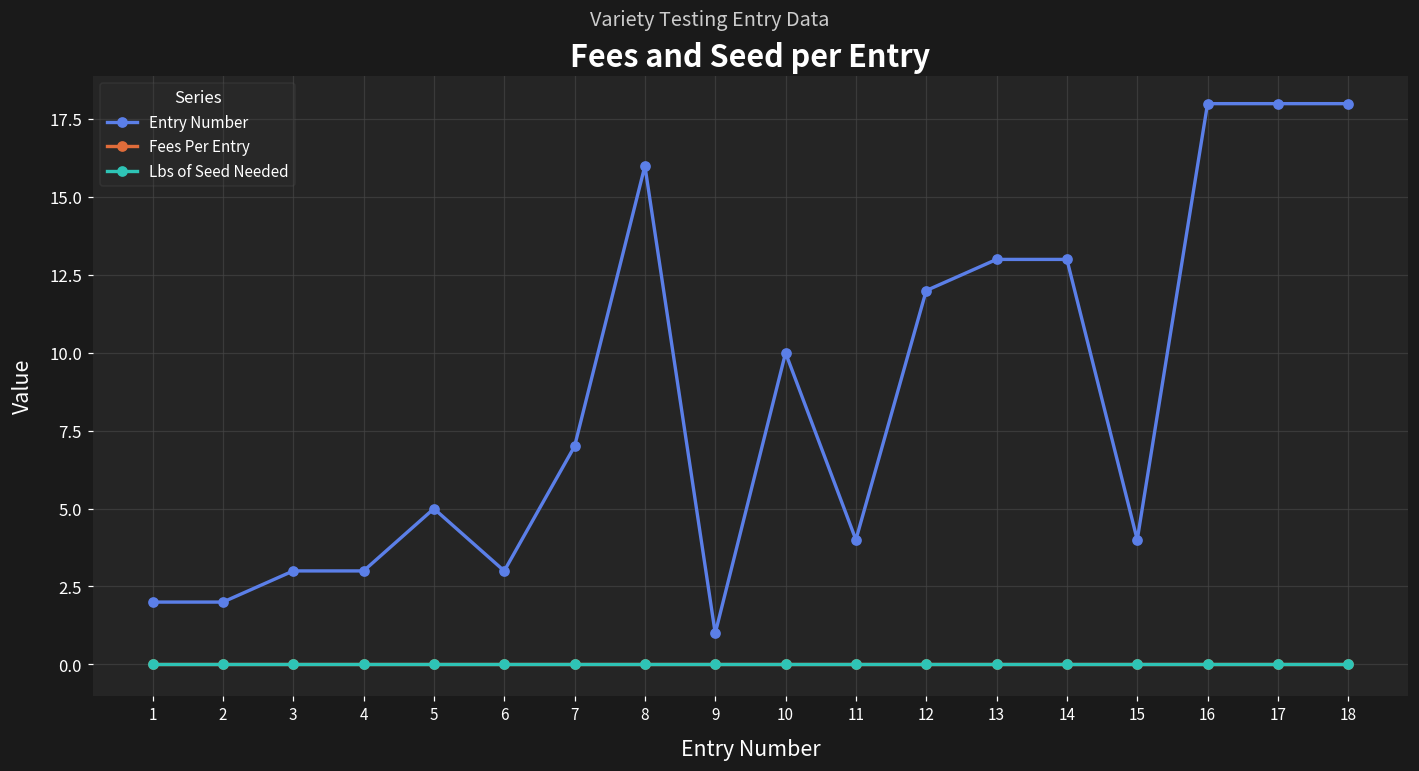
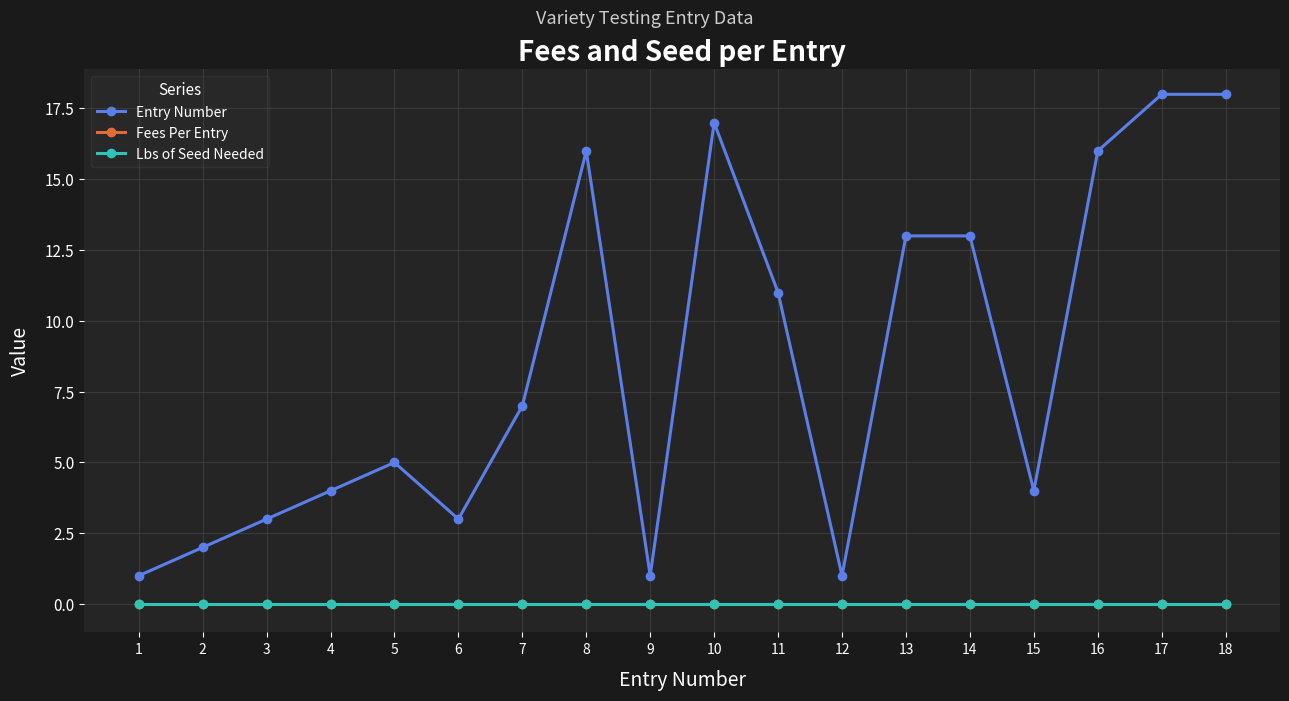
Entry Number, 1: 2 -> 1
Entry Number, 4: 3 -> 4
Entry Number, 10: 10 -> 17
Entry Number, 11: 4 -> 11
Entry Number, 12: 12 -> 1
Entry Number, 16: 18 -> 16
